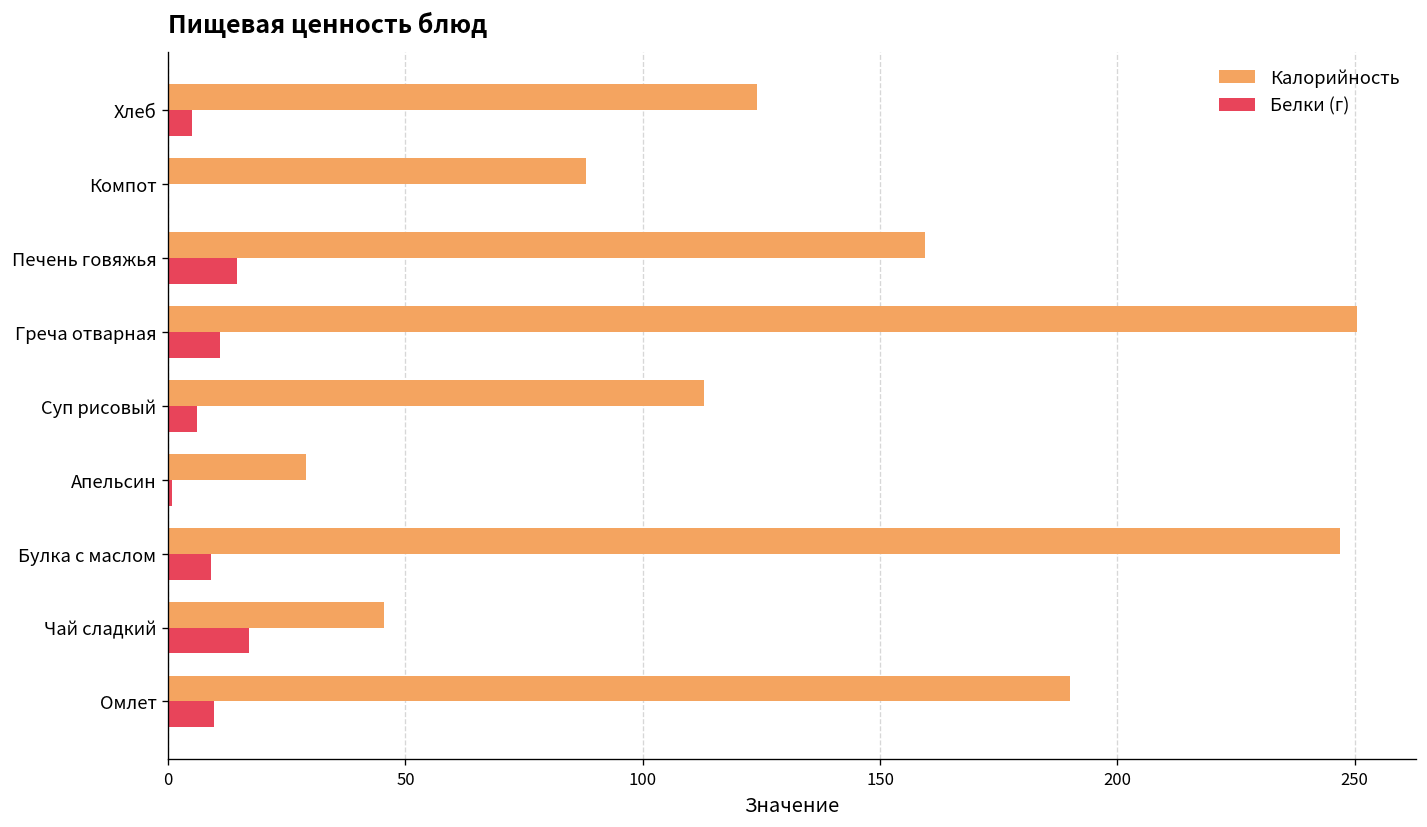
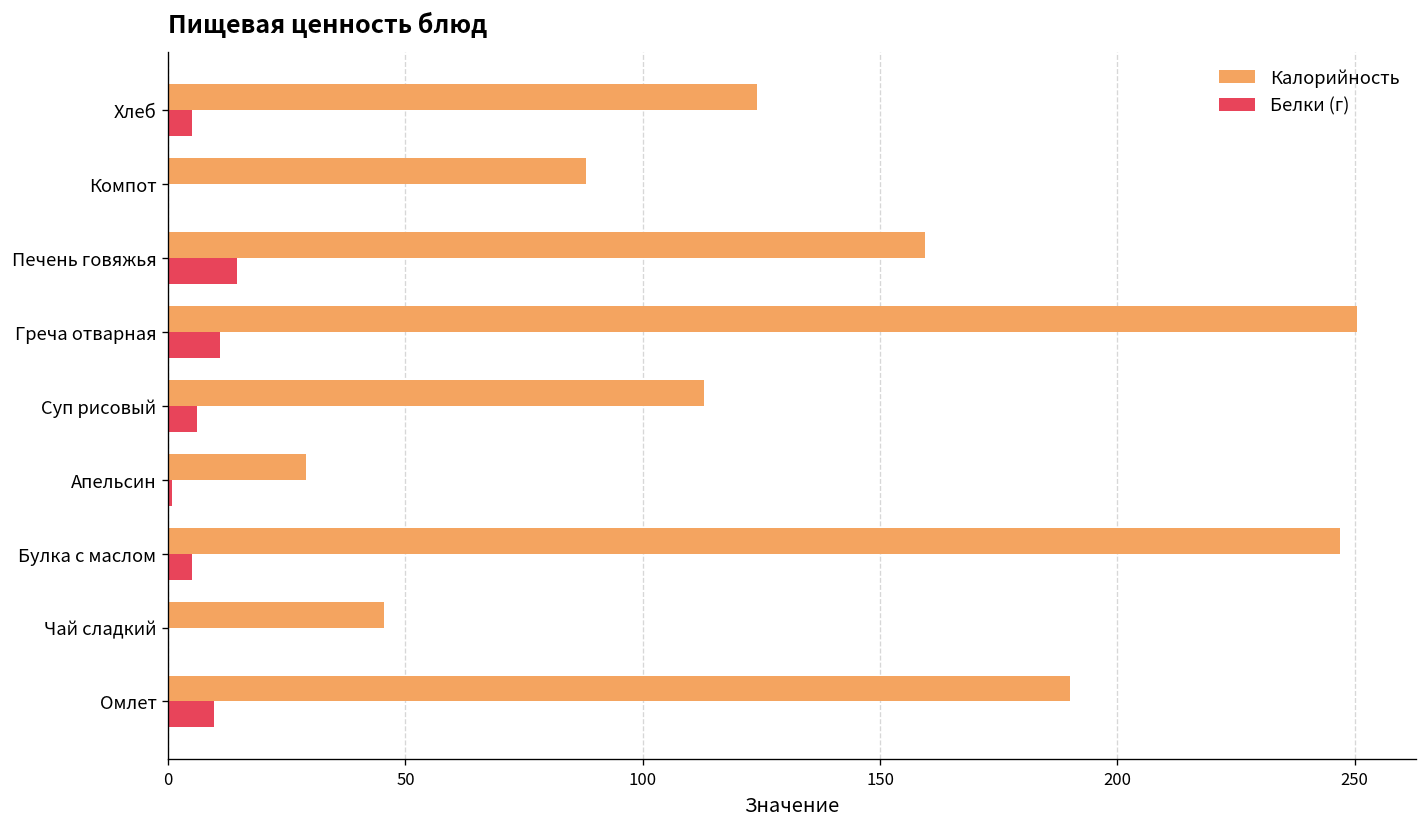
Белки (г), Булка с маслом: 9 -> 5
Белки (г), Чай сладкий: 17 -> 0
